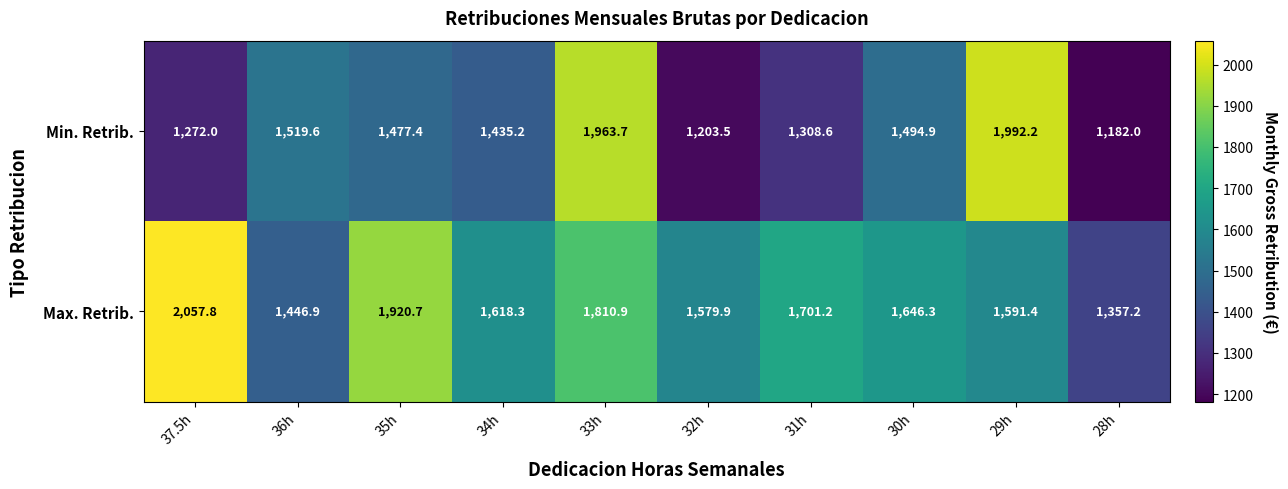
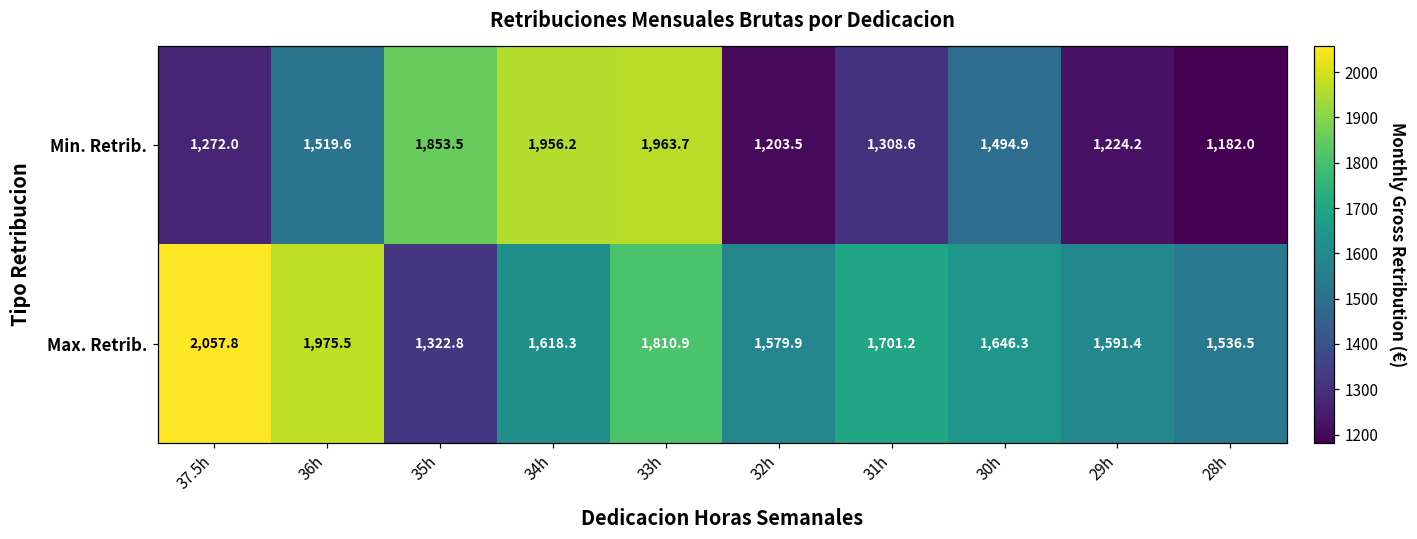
Min. Retrib., 35h: 1,477.4 -> 1,853.5
Min. Retrib., 34h: 1,435.2 -> 1,956.2
Min. Retrib., 29h: 1,992.2 -> 1,224.2
Max. Retrib., 36h: 1,446.9 -> 1,975.5
Max. Retrib., 35h: 1,920.7 -> 1,322.8
Max. Retrib., 28h: 1,357.2 -> 1,536.5
